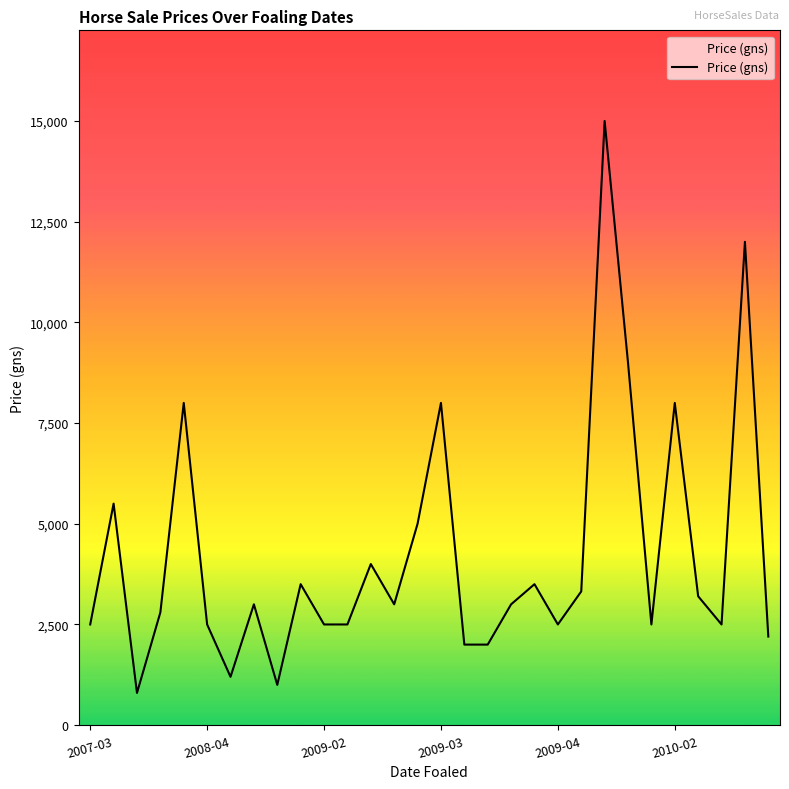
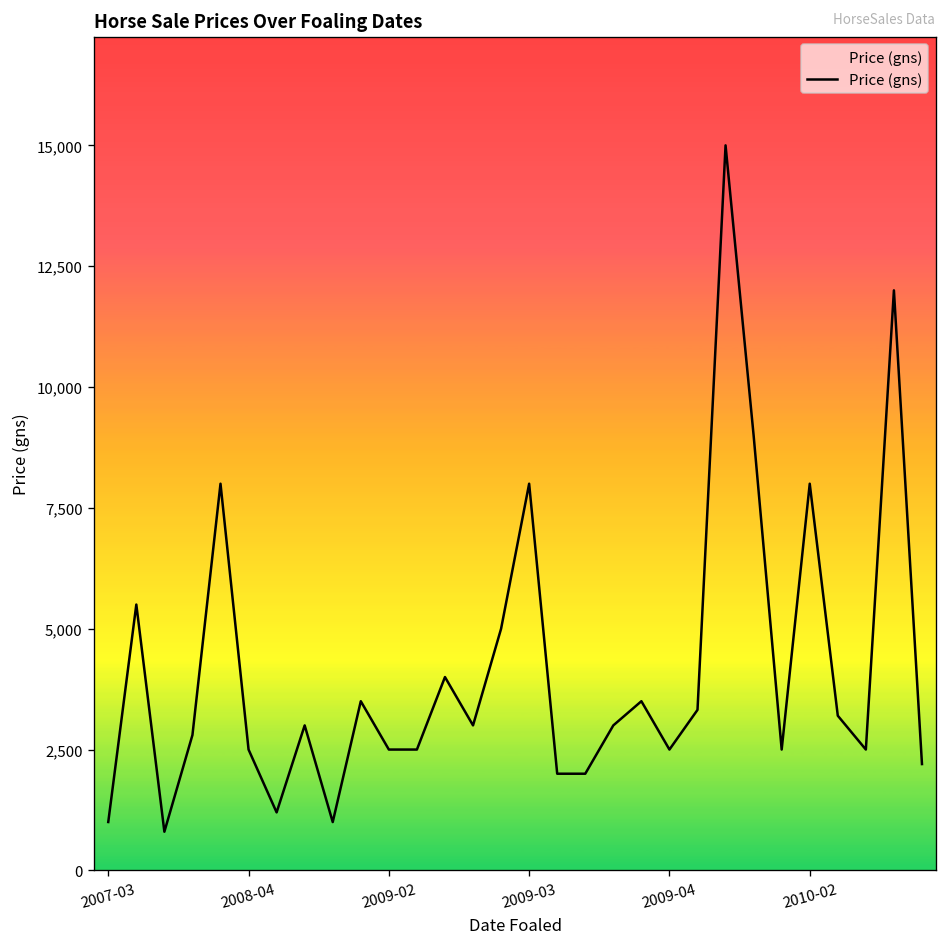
2007-03: 2,500 -> 1,000
